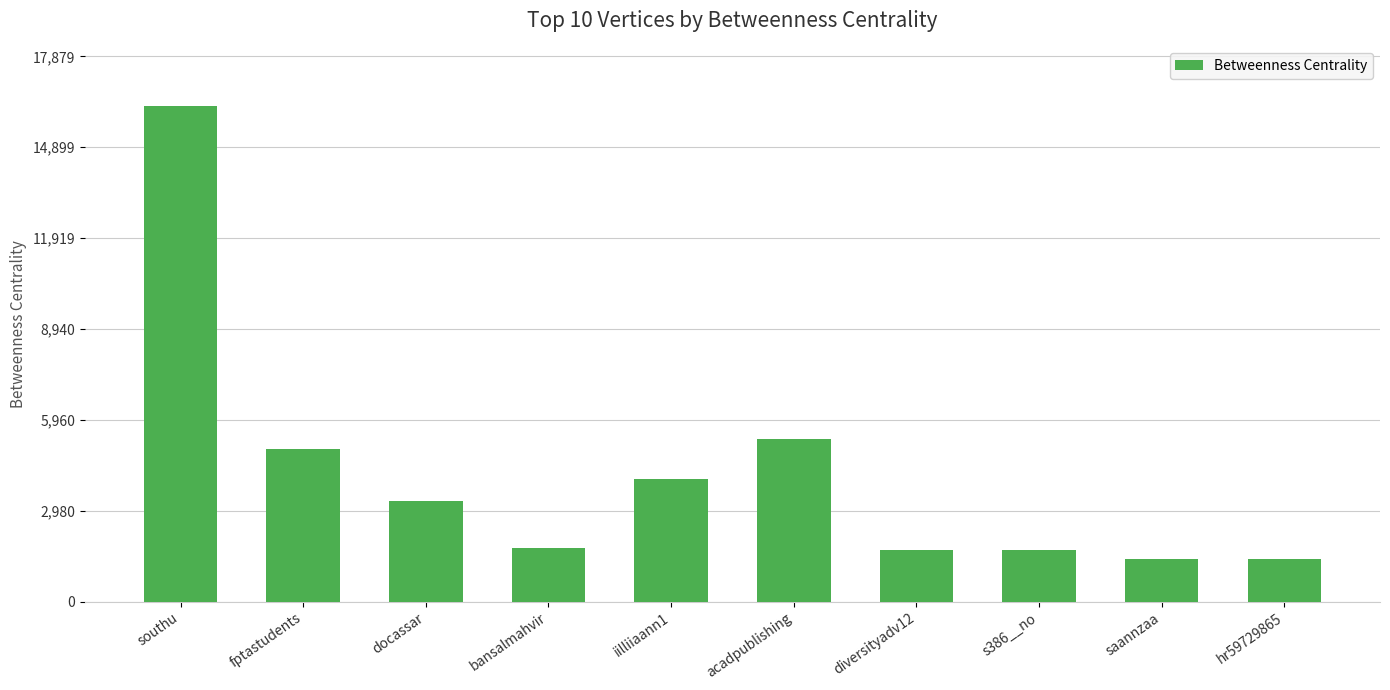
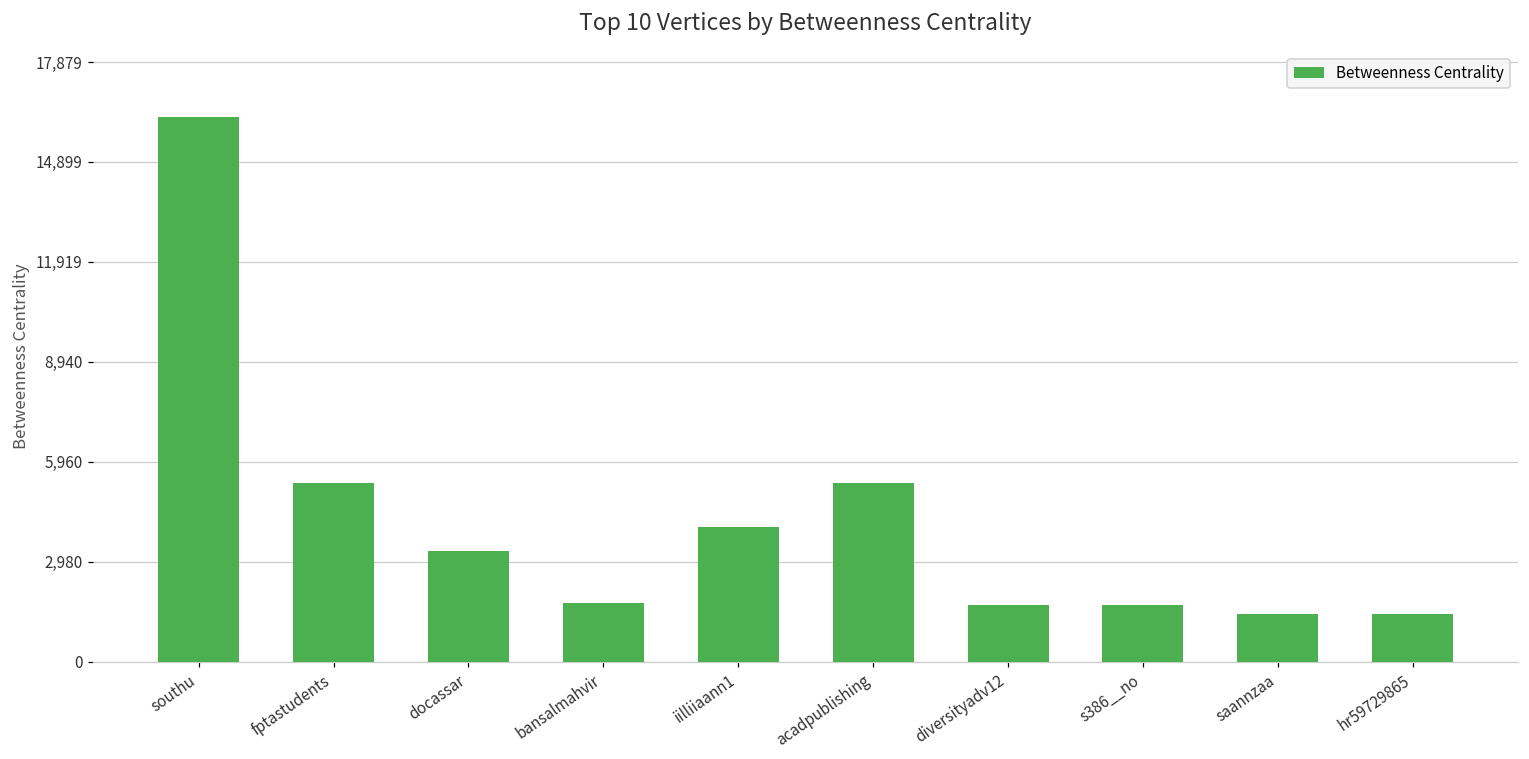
fptastudents: 5,000 -> 5,300
